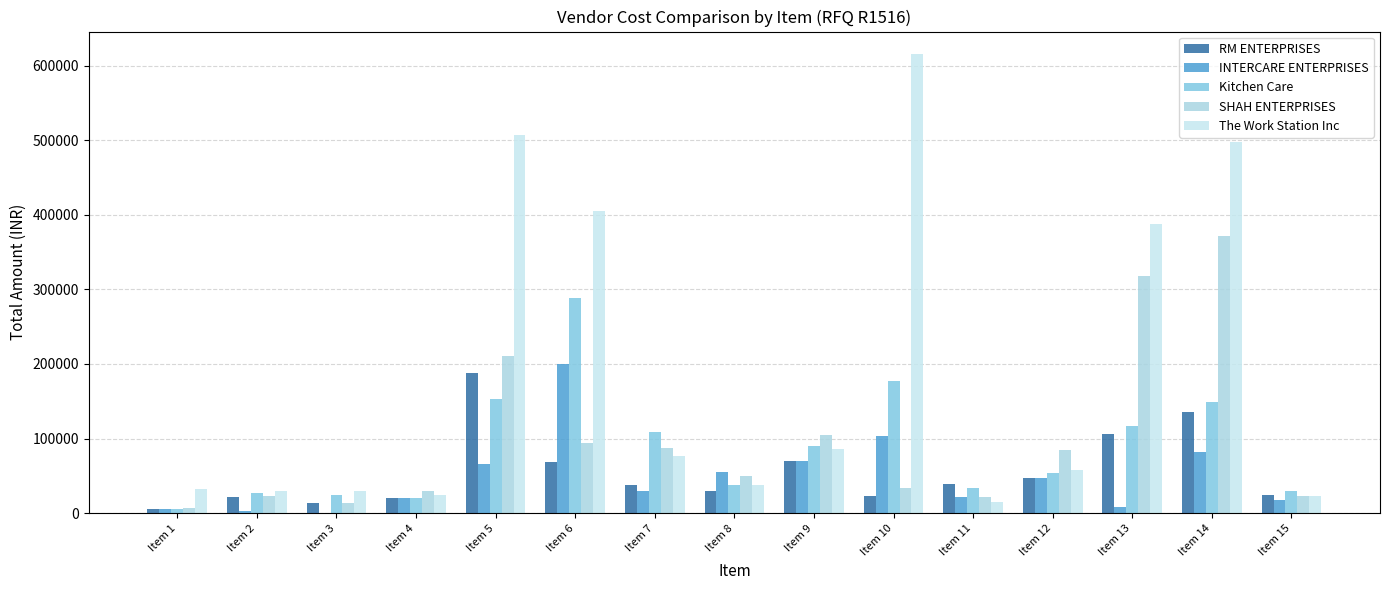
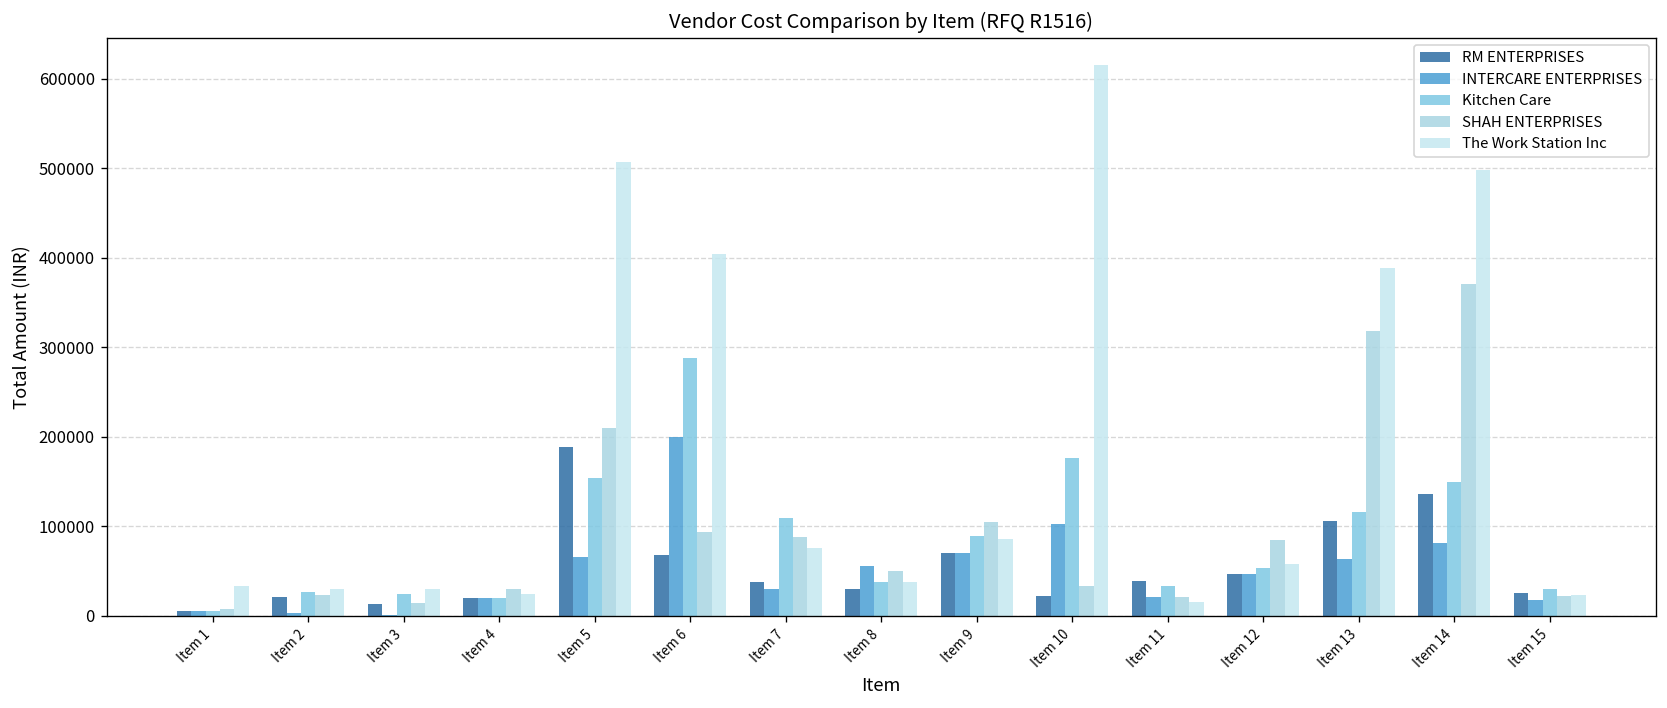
INTERCARE ENTERPRISES, Item 13: 10000 -> 60000
